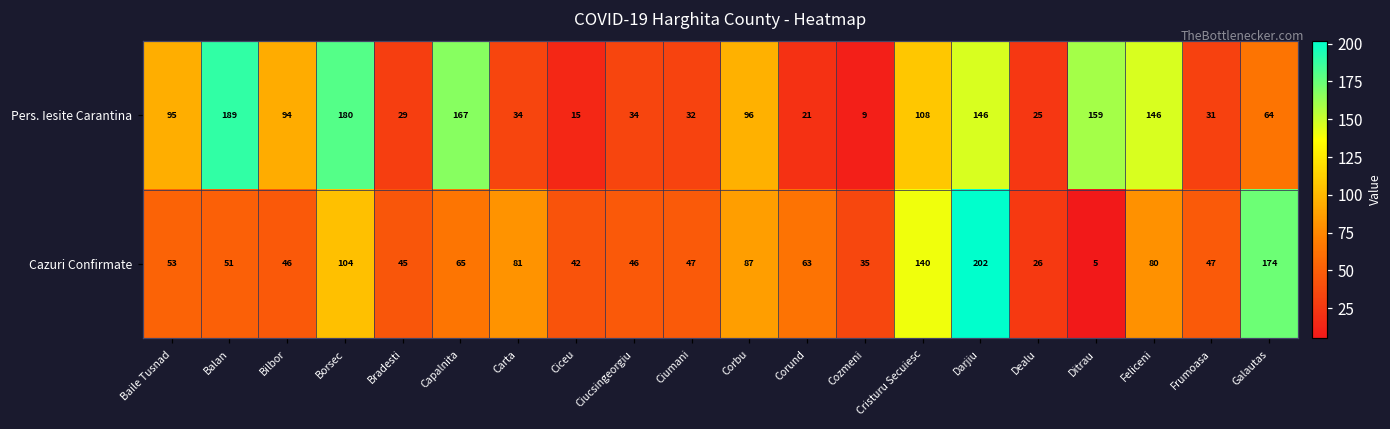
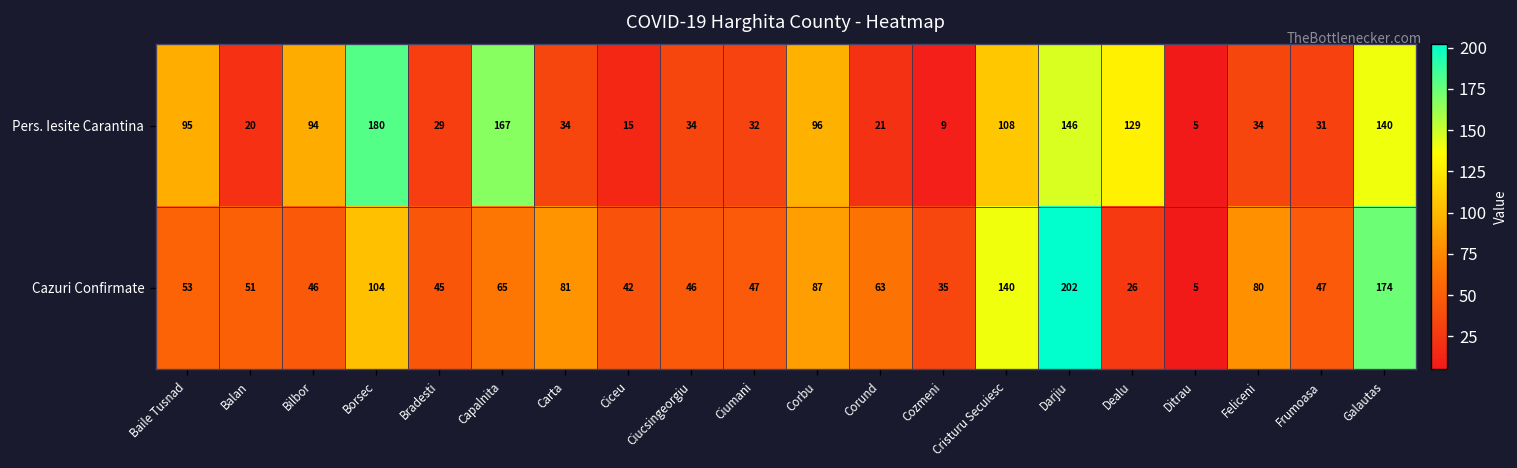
Pers. Iesite Carantina, Balan: 189 -> 20
Pers. Iesite Carantina, Dealu: 25 -> 129
Pers. Iesite Carantina, Ditrau: 159 -> 5
Pers. Iesite Carantina, Feliceni: 146 -> 34
Pers. Iesite Carantina, Galautas: 64 -> 140
